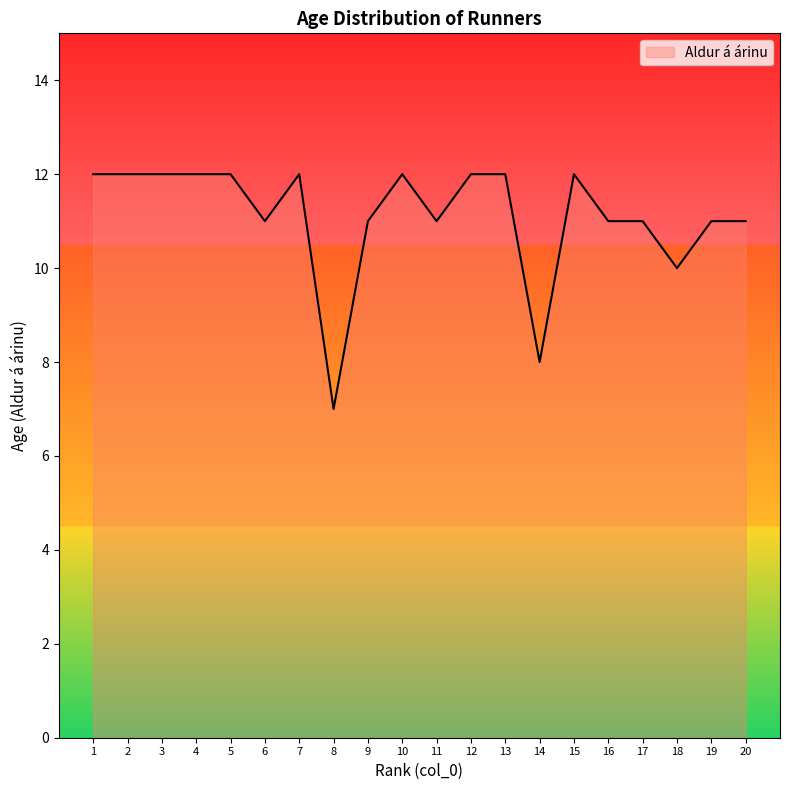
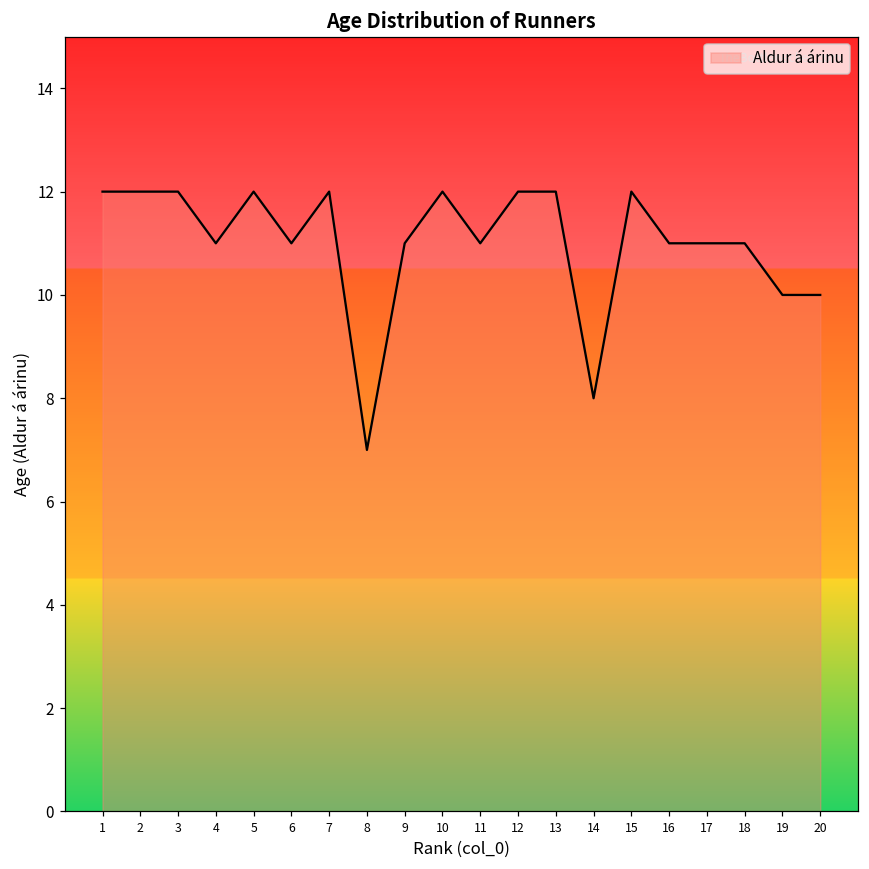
4: 12 -> 11
18: 10 -> 11
19: 11 -> 10
20: 11 -> 10
